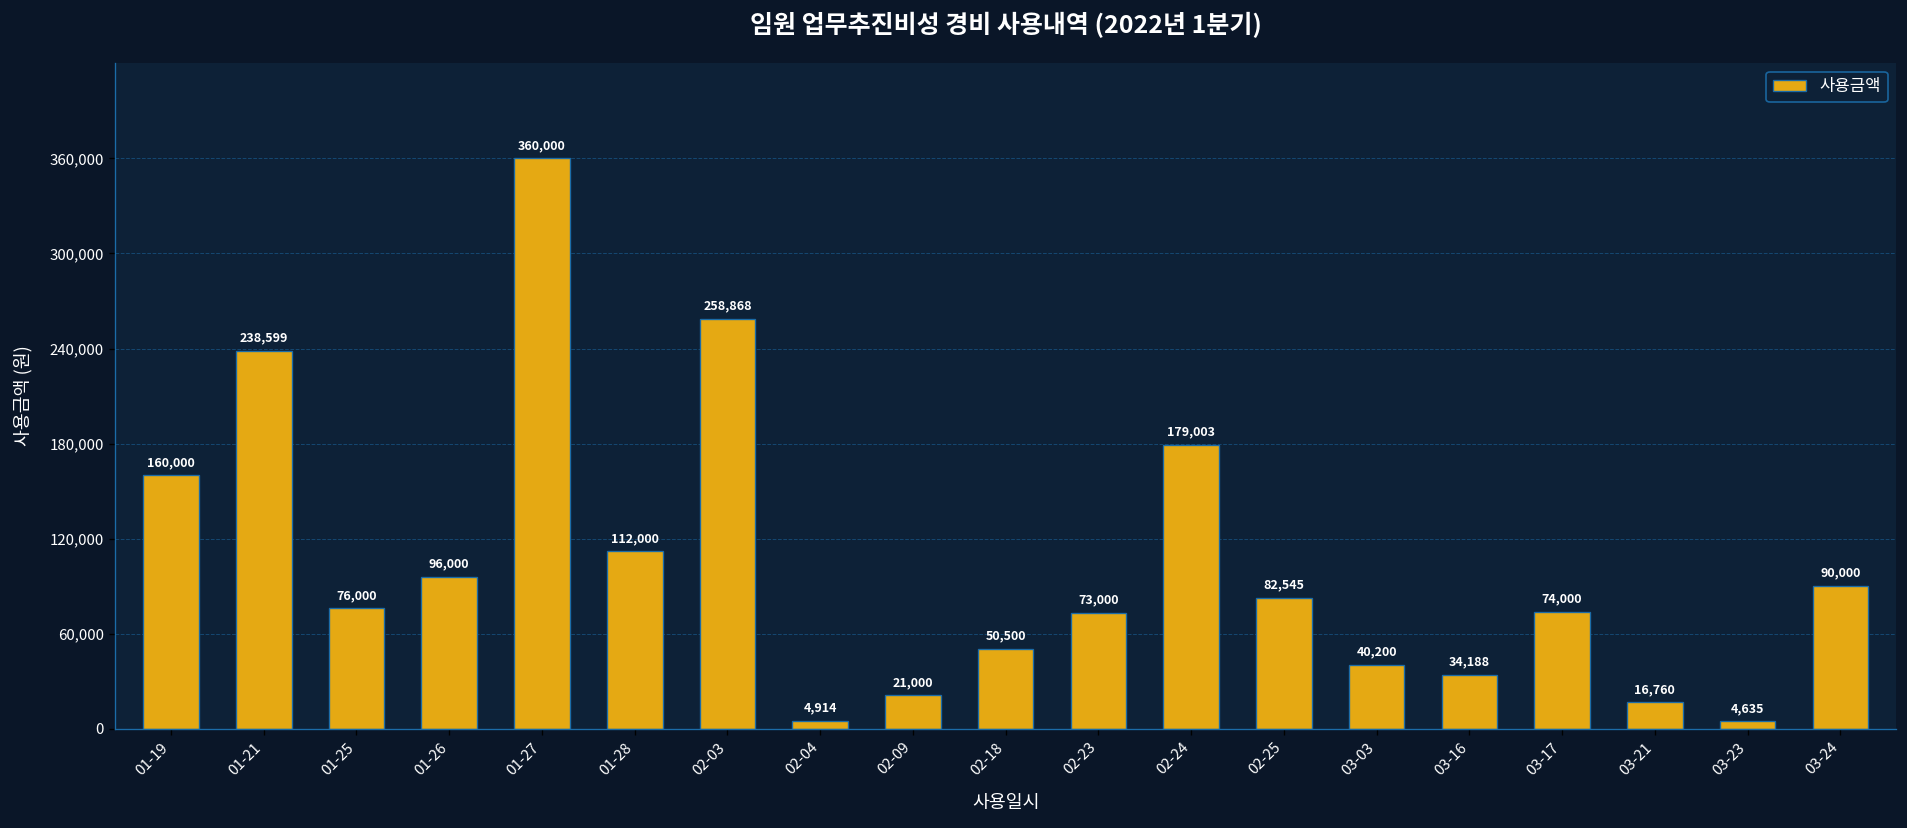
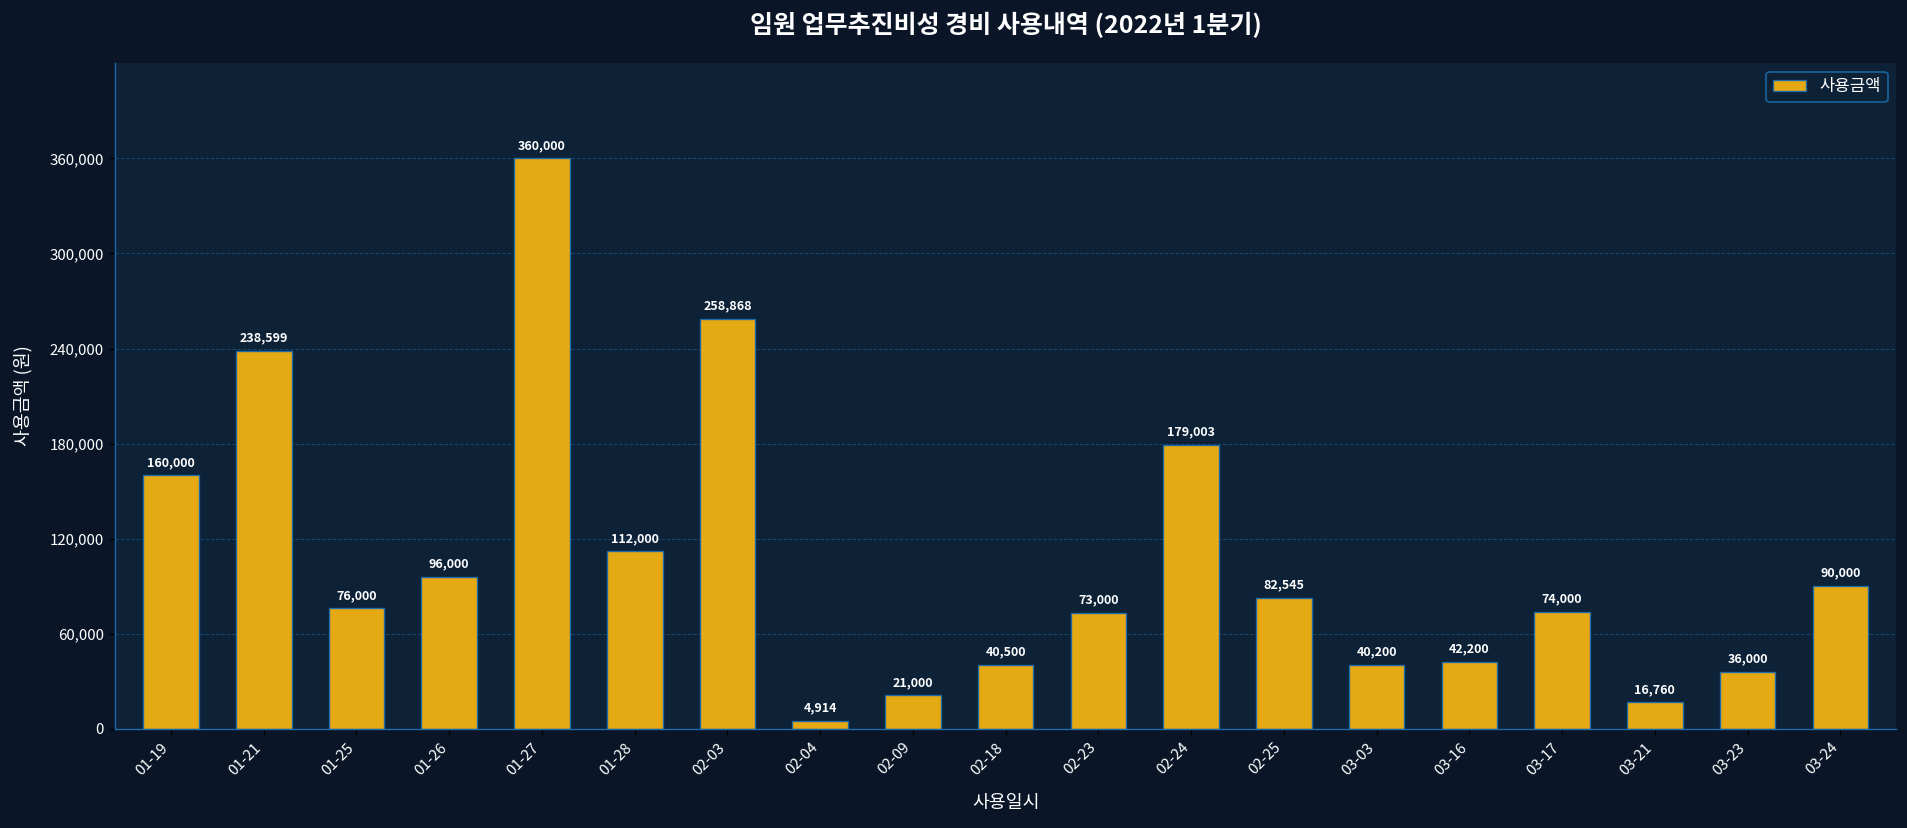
02-18: 50,500 -> 40,500
03-16: 34,188 -> 42,200
03-23: 4,635 -> 36,000
